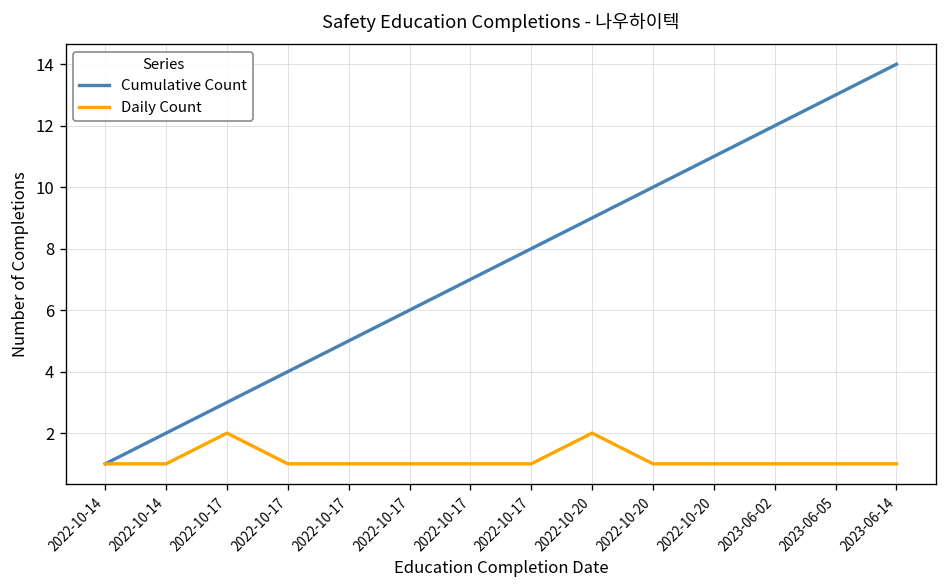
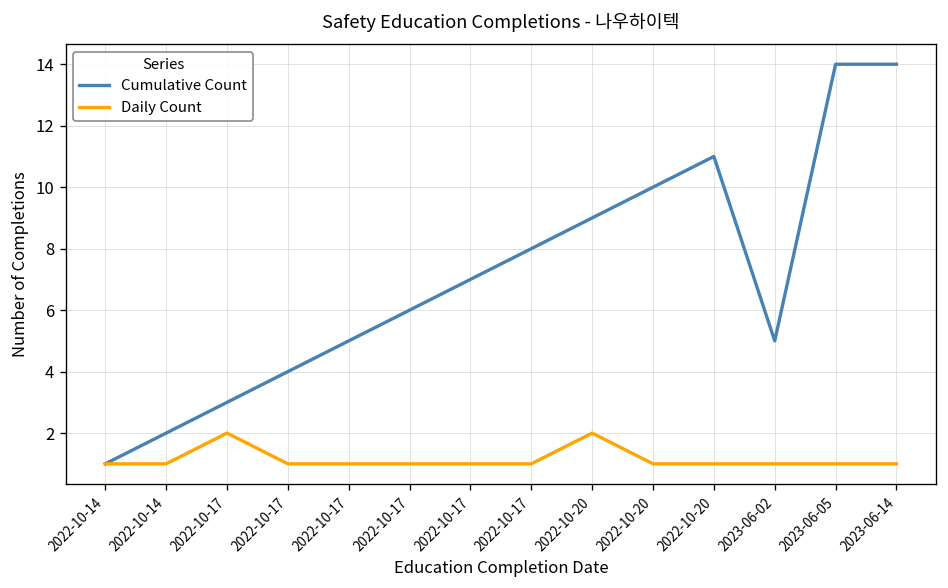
Cumulative Count, 2023-06-02: 12 -> 5
Cumulative Count, 2023-06-05: 13 -> 14
